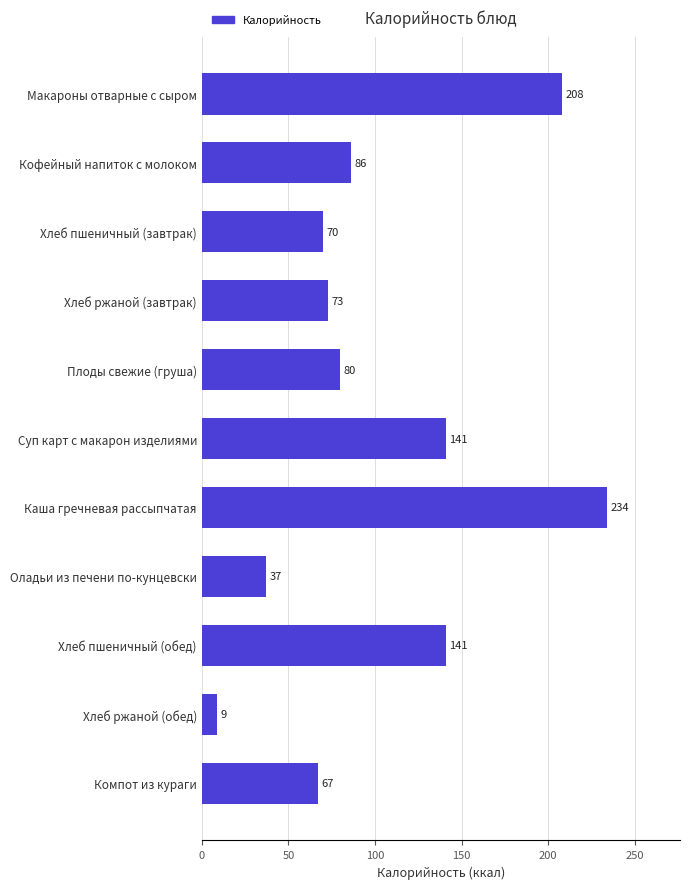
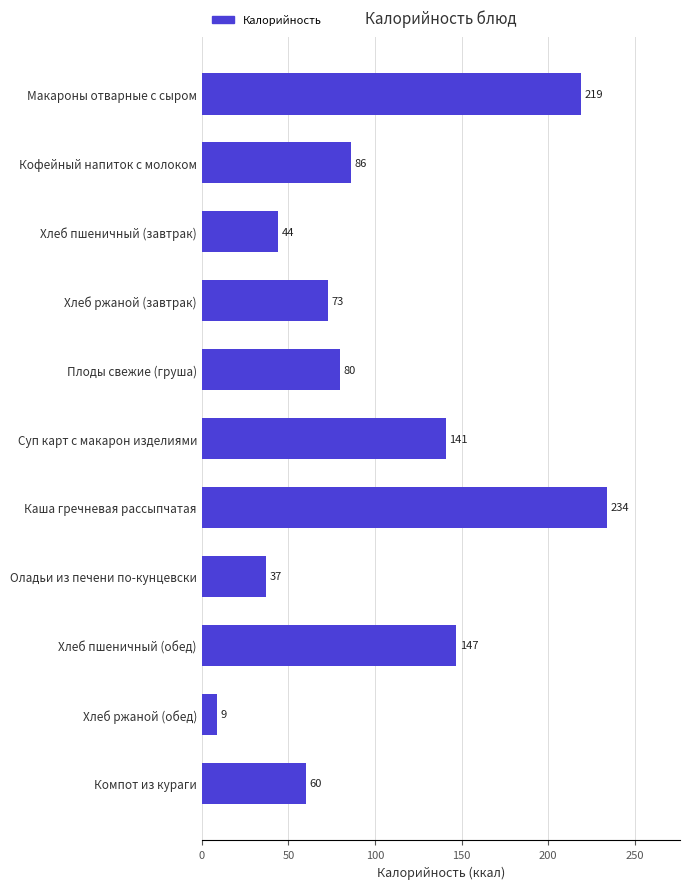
Макароны отварные с сыром: 208 -> 219
Хлеб пшеничный (завтрак): 70 -> 44
Хлеб пшеничный (обед): 141 -> 147
Компот из кураги: 67 -> 60
